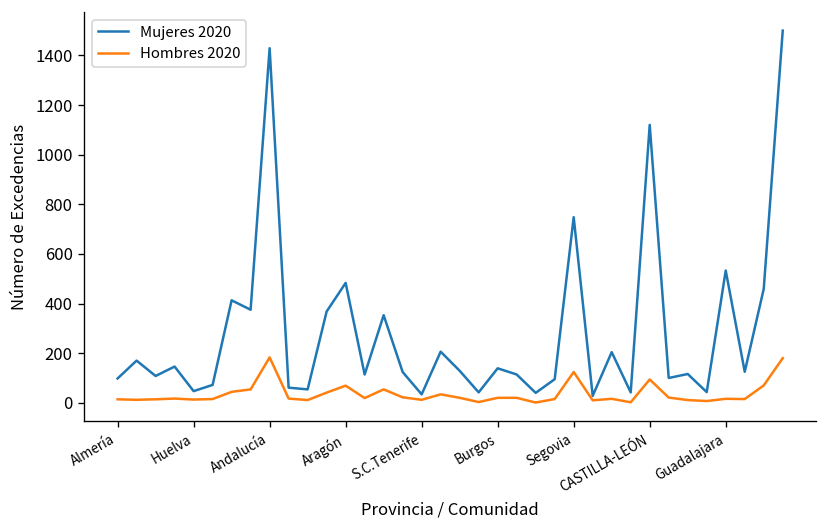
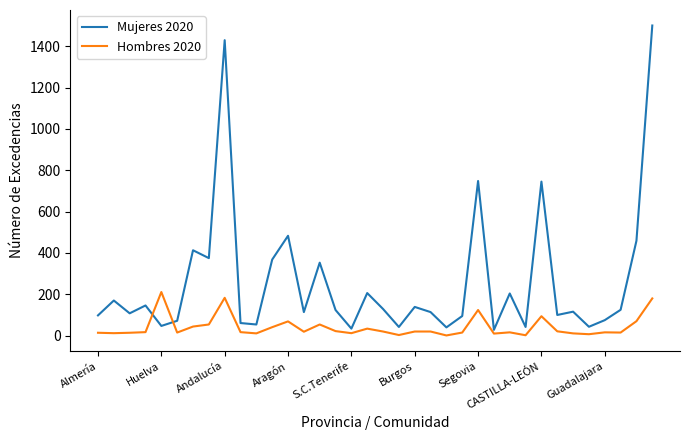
Hombres 2020, Huelva: 10 -> 210
Mujeres 2020, CASTILLA-LEÓN: 1120 -> 750
Mujeres 2020, Guadalajara: 530 -> 80
